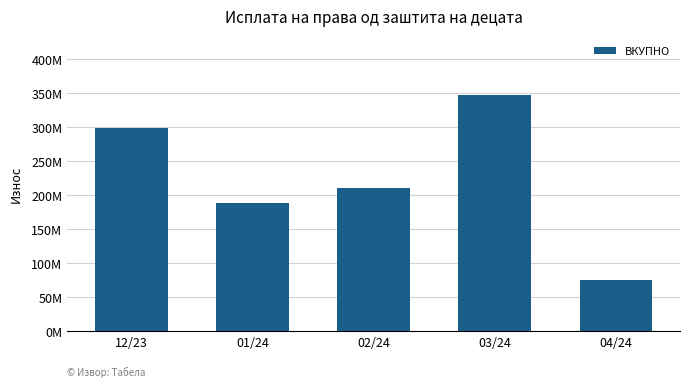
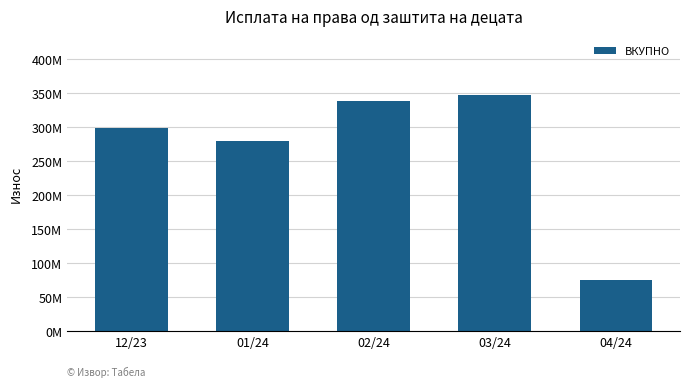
01/24: 190000000 -> 280000000
02/24: 210000000 -> 340000000
